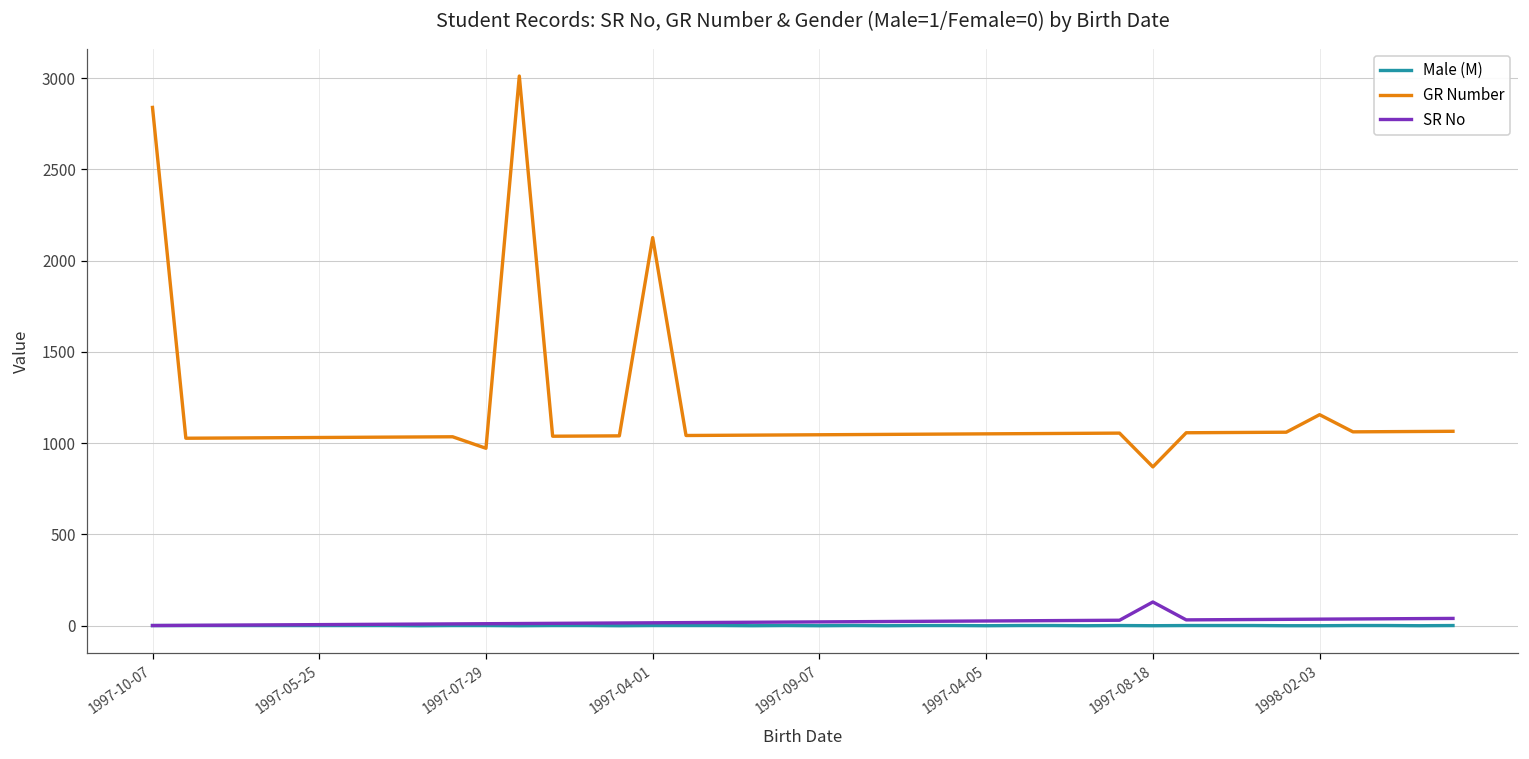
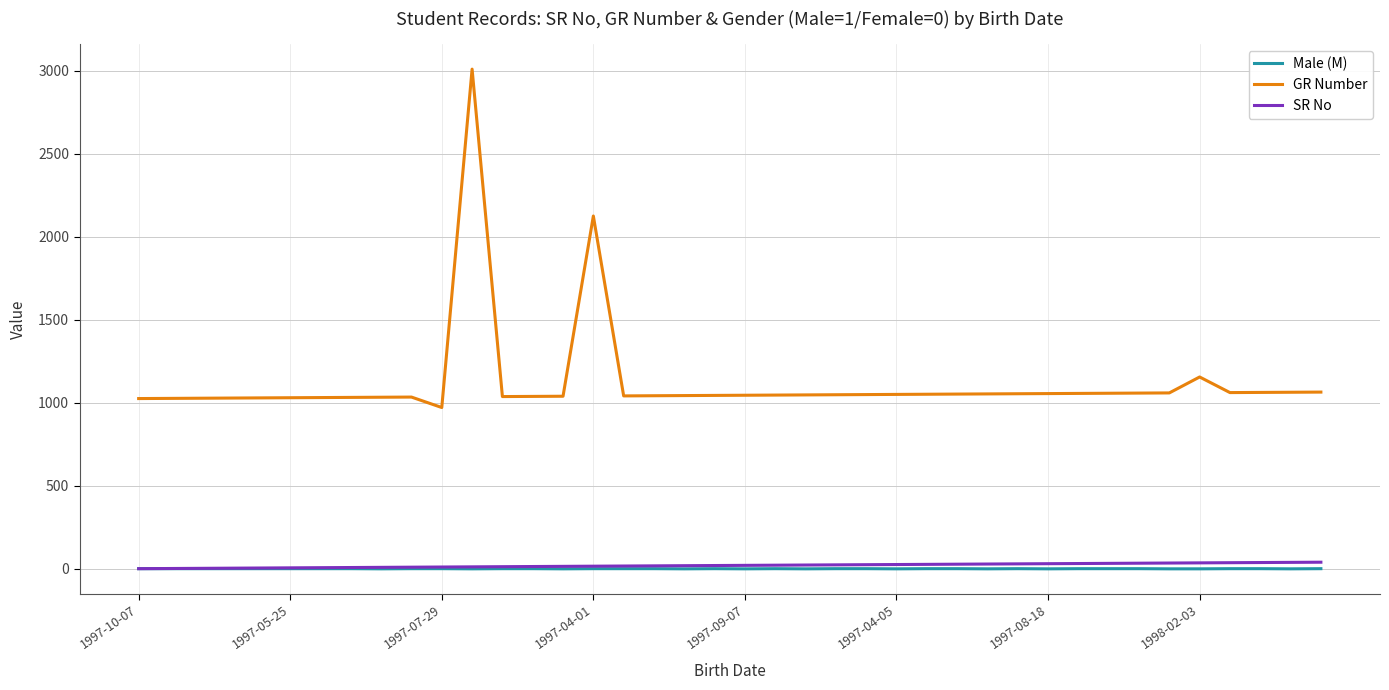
GR Number, 1997-10-07: 2840 -> 1030
GR Number, 1997-08-18: 870 -> 1060
SR No, 1997-08-18: 130 -> 30
